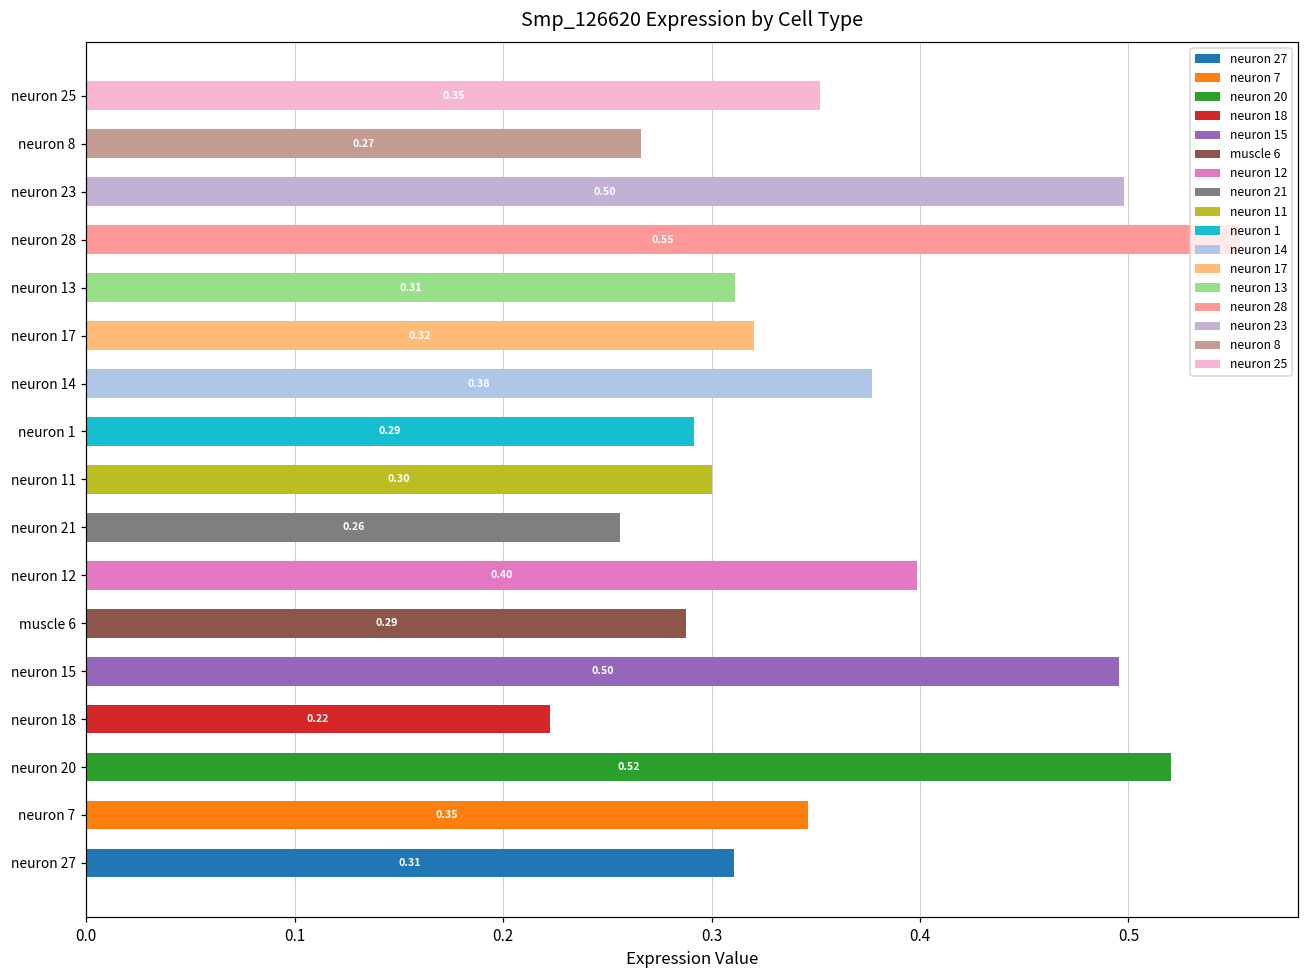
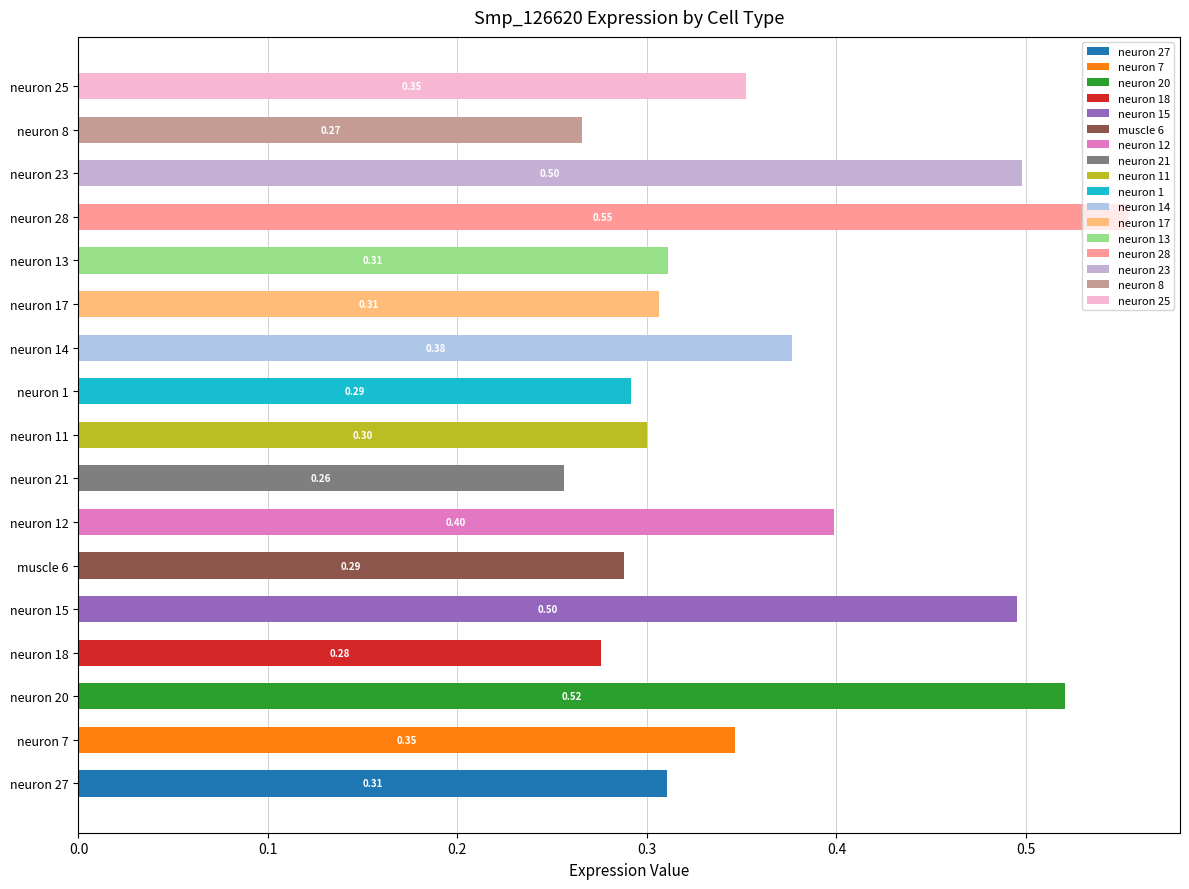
neuron 17: 0.32 -> 0.31
neuron 18: 0.22 -> 0.28
